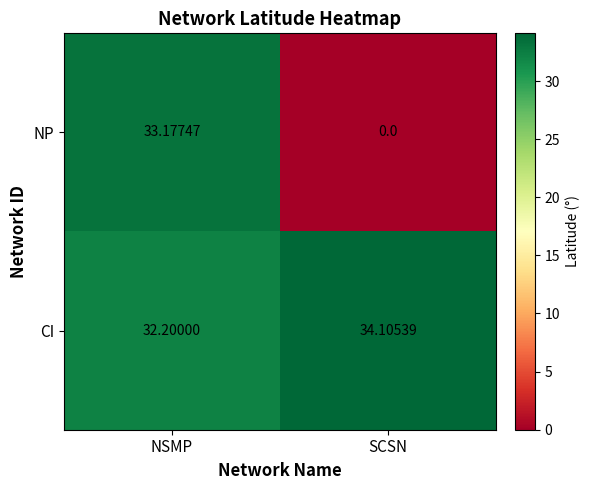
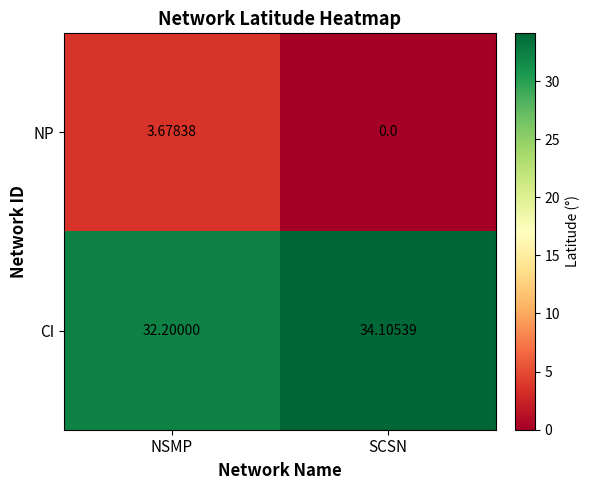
NP, NSMP: 33.17747 -> 3.67838
